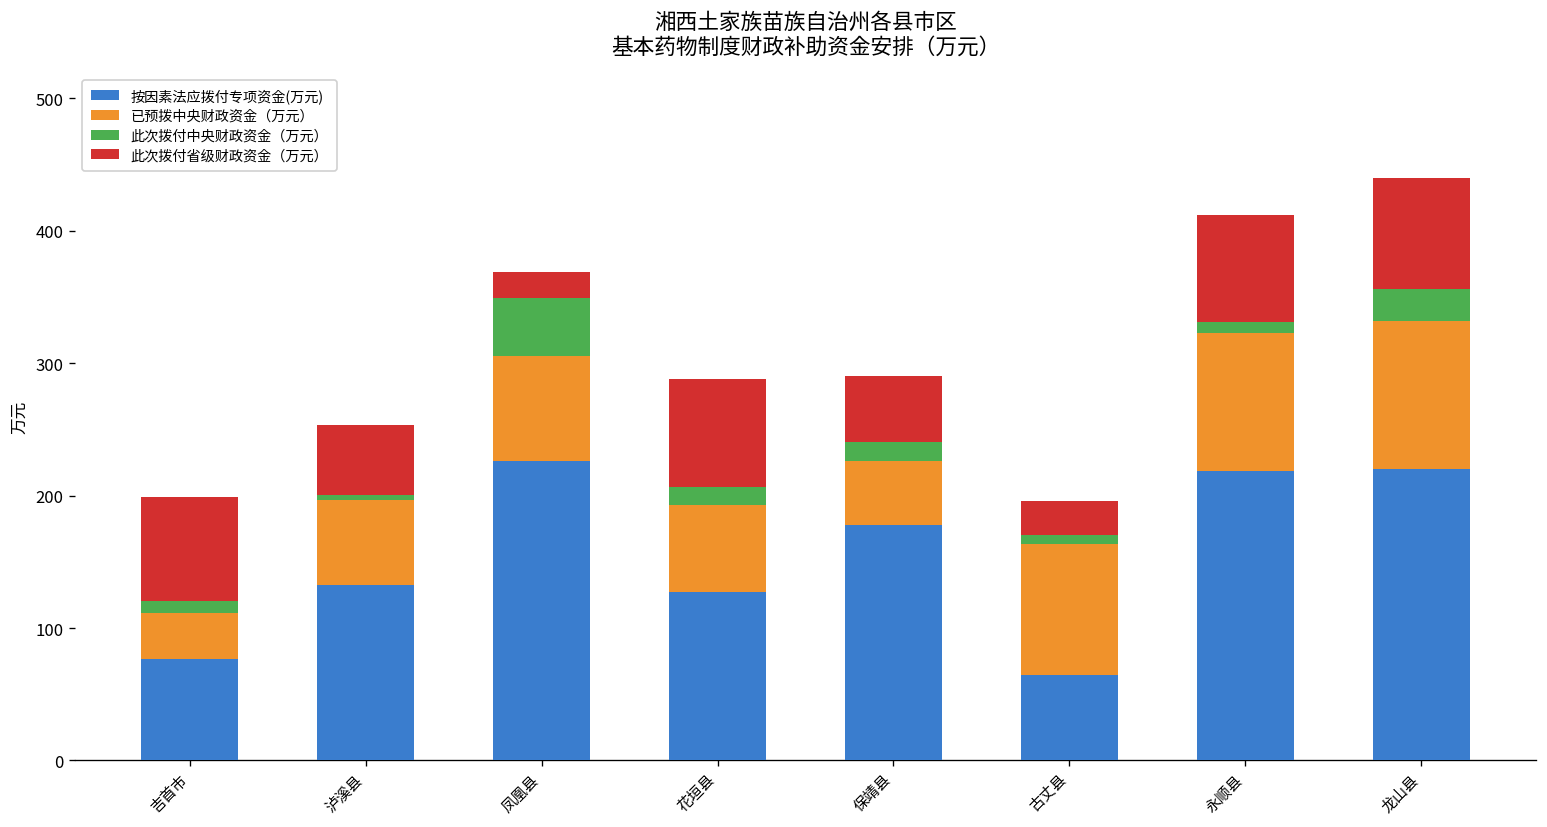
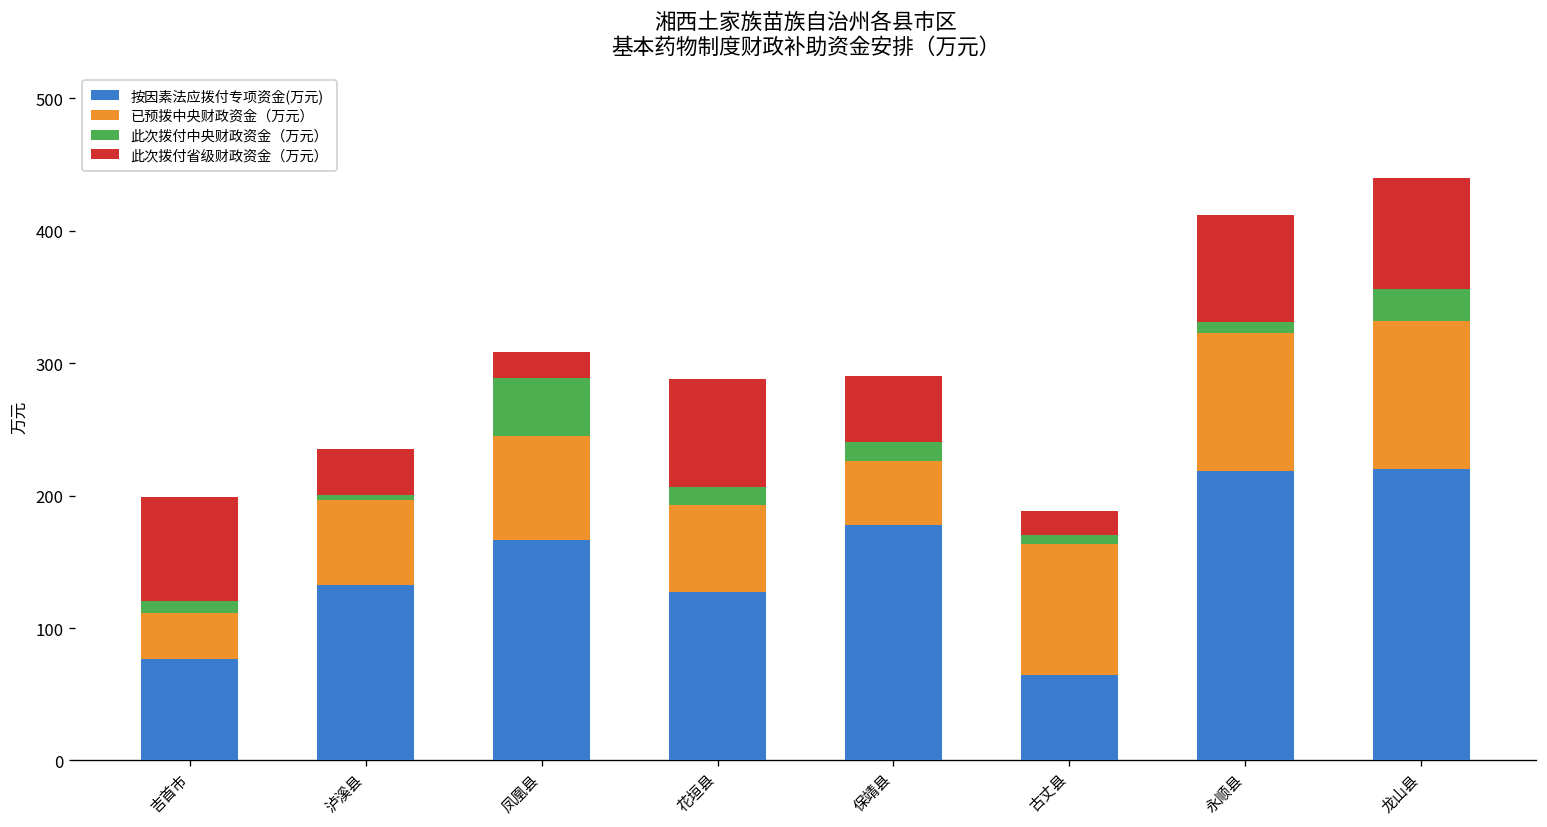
此次拨付省级财政资金（万元）, 泸溪县: 53 -> 35
按因素法应拨付专项资金(万元), 凤凰县: 227 -> 166
此次拨付省级财政资金（万元）, 古丈县: 26 -> 18
